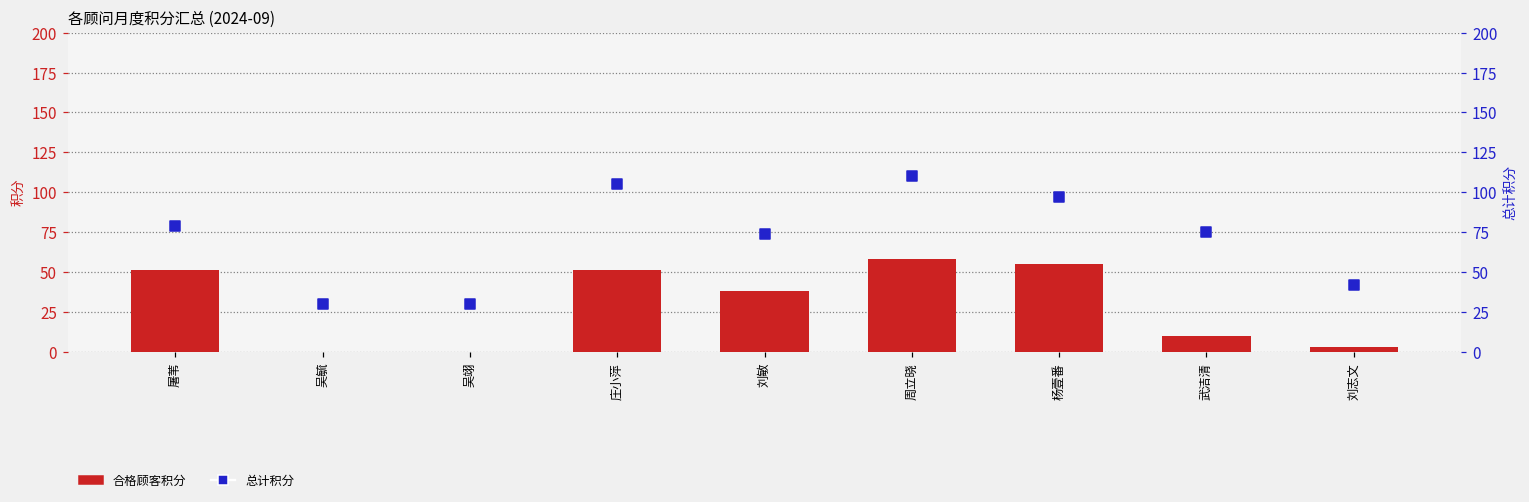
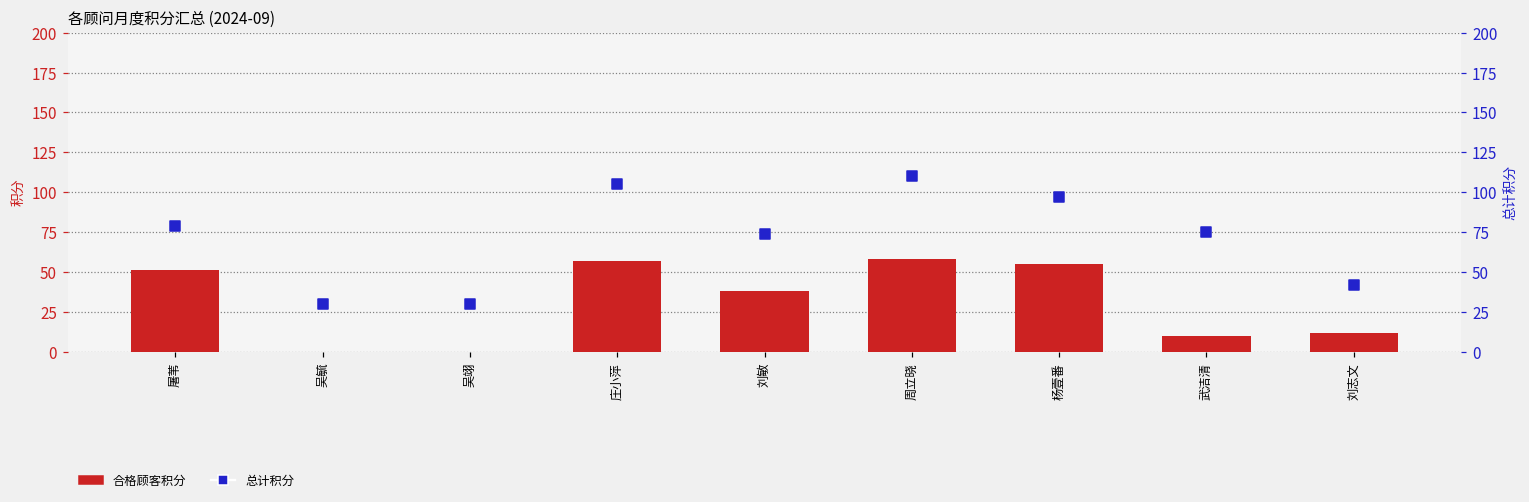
合格顾客积分, 庄小萍: 51 -> 57
合格顾客积分, 刘志文: 3 -> 12
